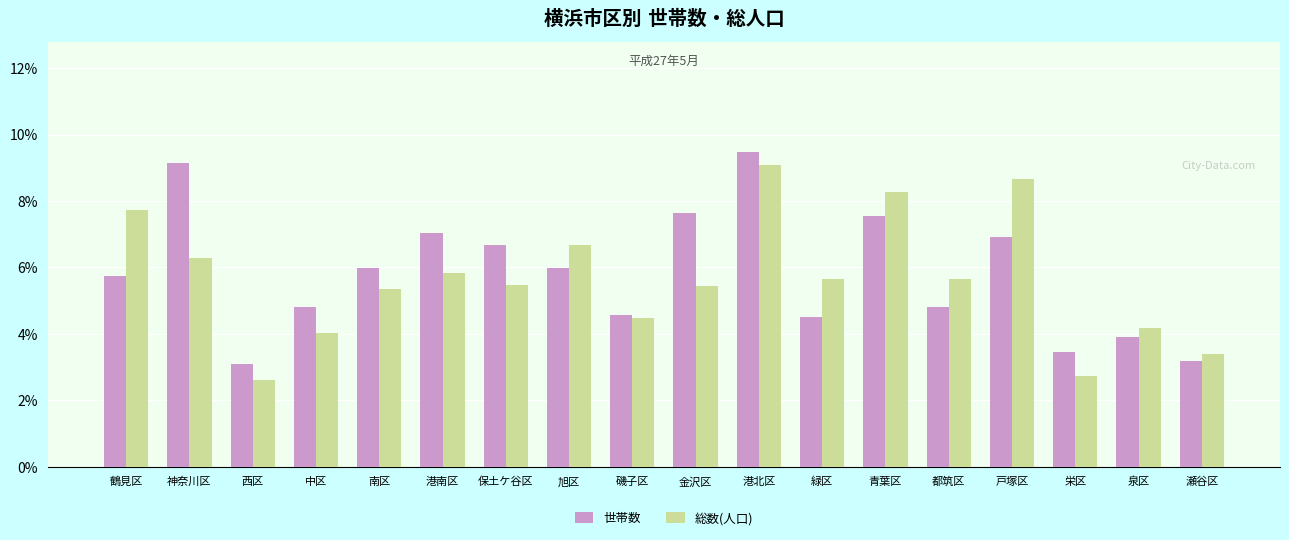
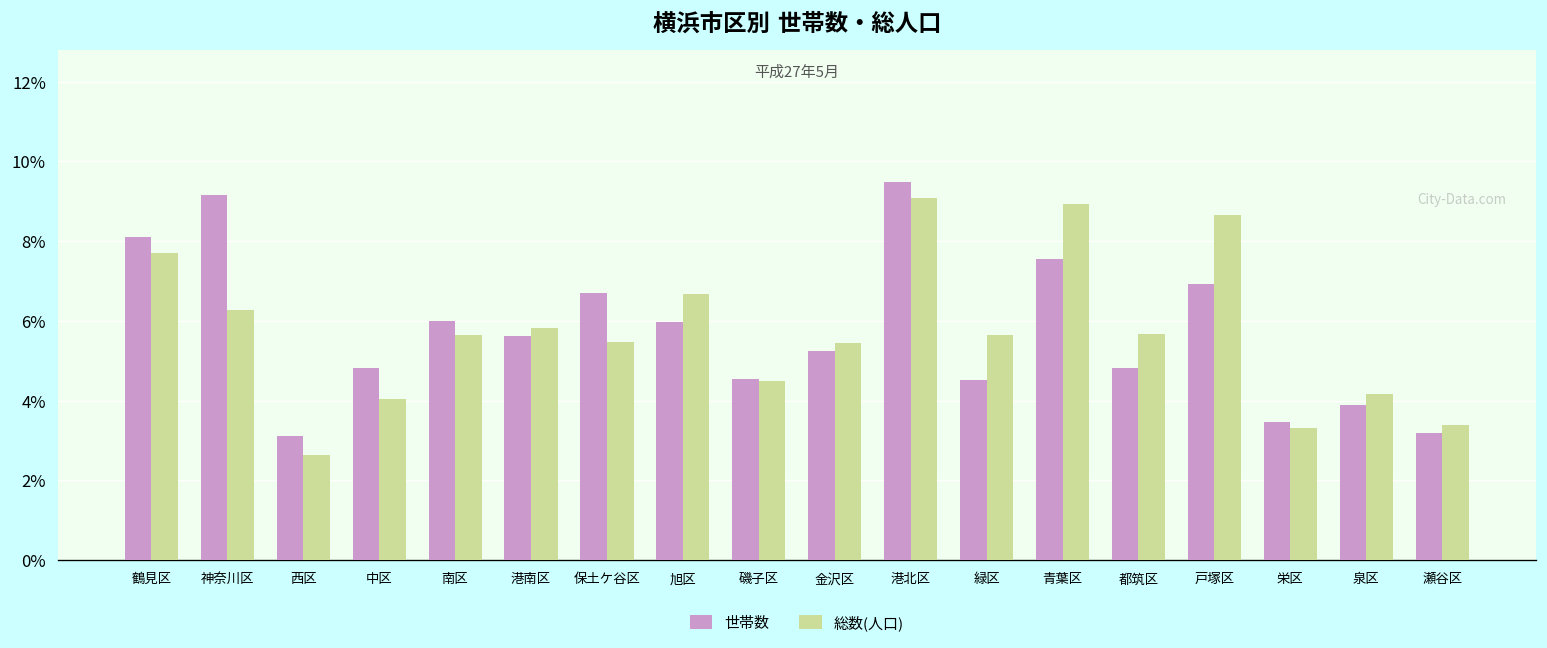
世帯数, 鶴見区: 5.7% -> 8.1%
総数(人口), 南区: 5.3% -> 5.6%
世帯数, 港南区: 7.1% -> 5.6%
世帯数, 金沢区: 7.6% -> 5.3%
総数(人口), 青葉区: 8.3% -> 8.9%
総数(人口), 栄区: 2.7% -> 3.3%
